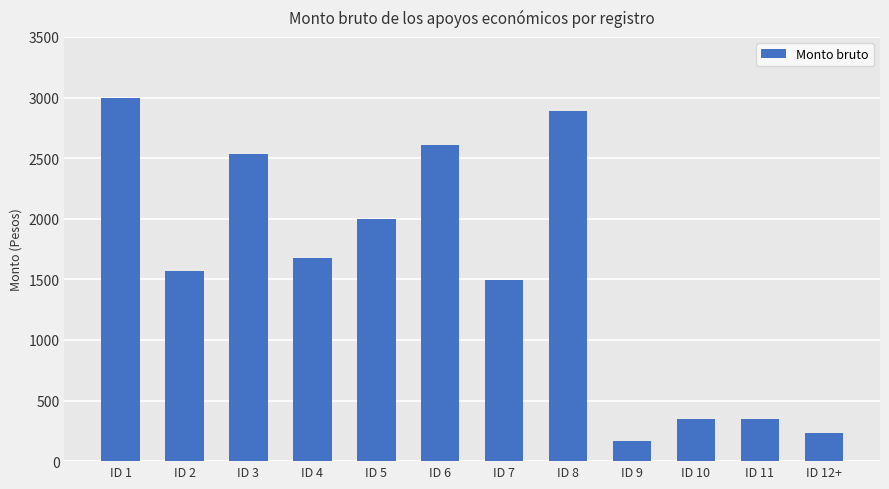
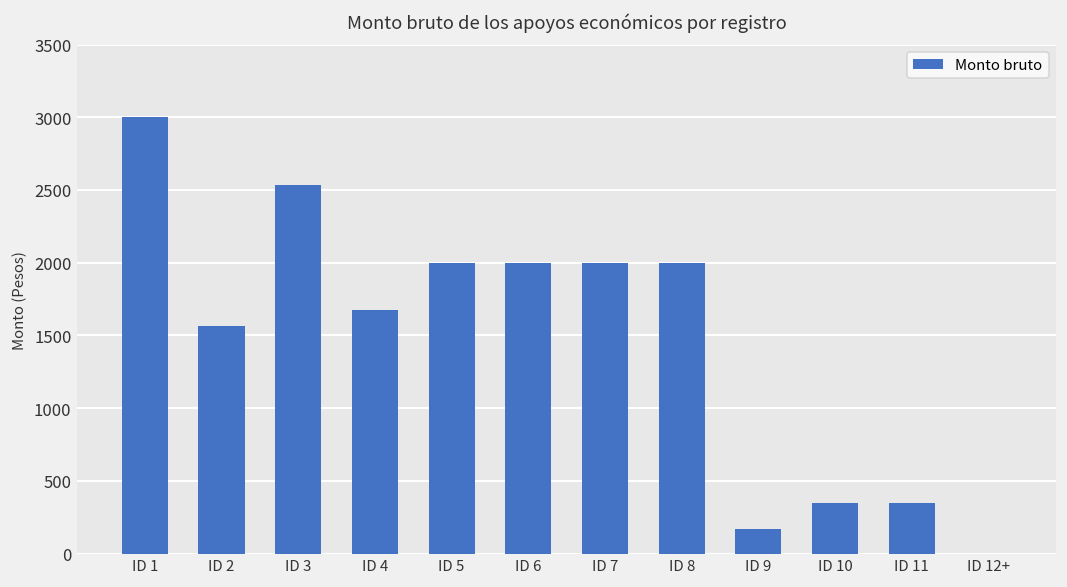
ID 6: 2610 -> 2000
ID 7: 1490 -> 2000
ID 8: 2890 -> 2000
ID 12+: 230 -> 0
